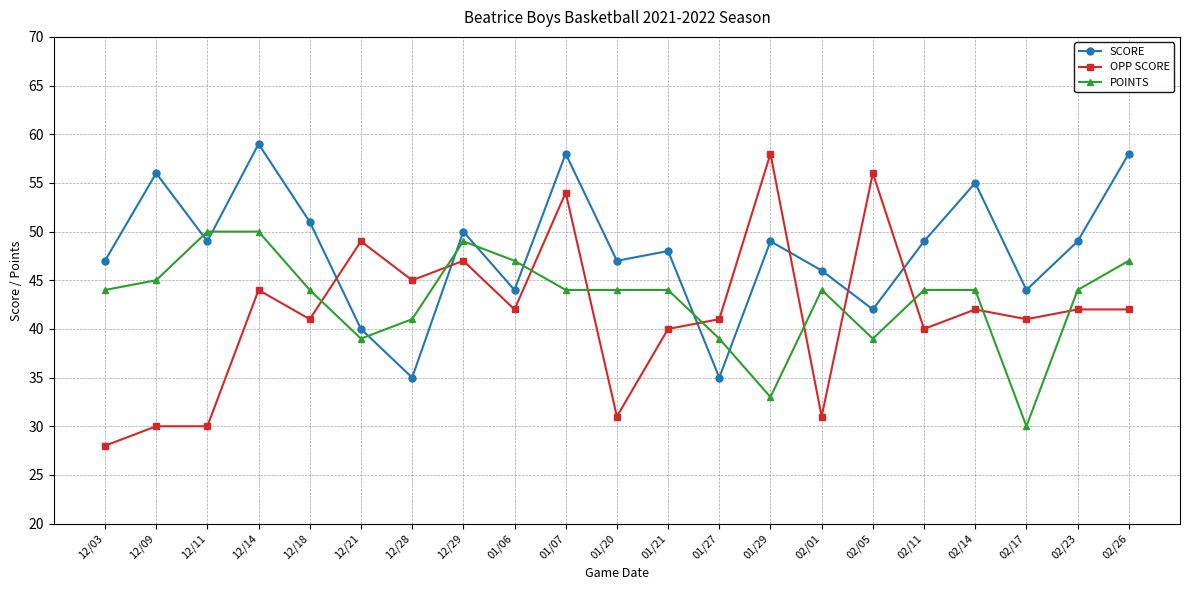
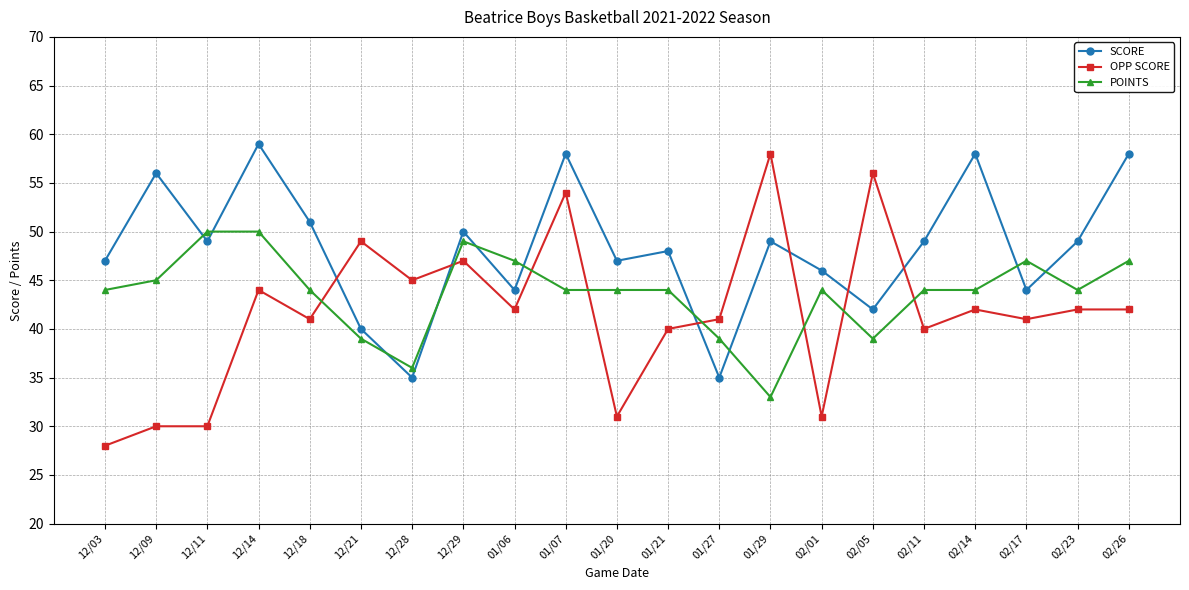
POINTS, 12/28: 41 -> 36
SCORE, 02/14: 55 -> 58
POINTS, 02/17: 30 -> 47
